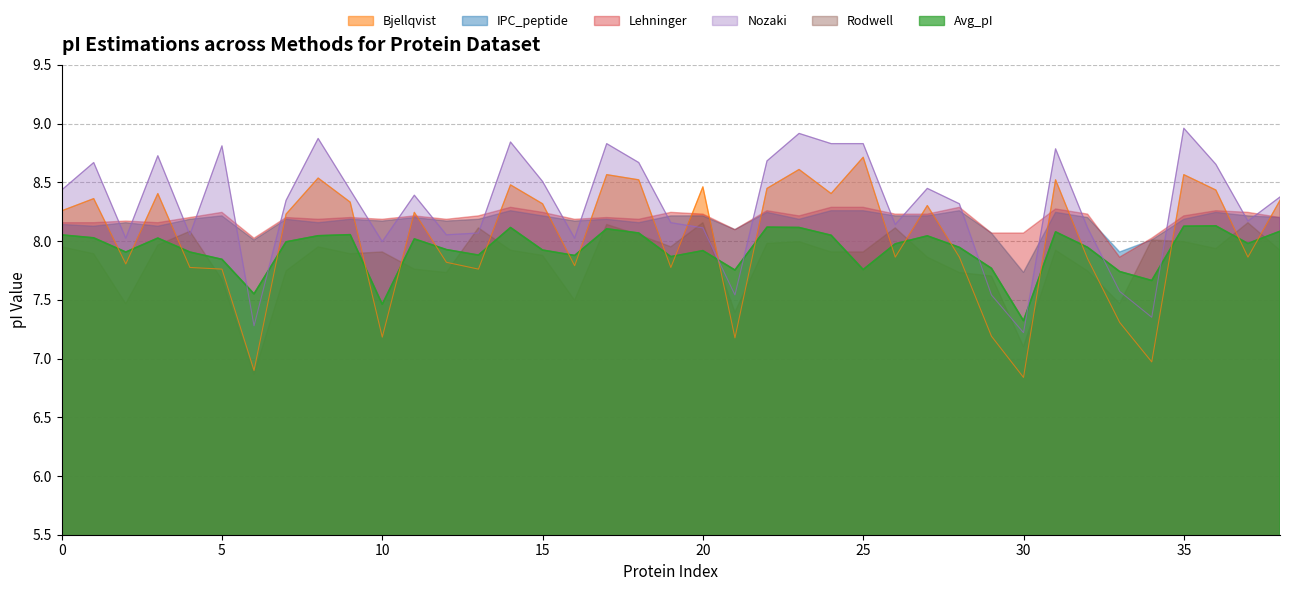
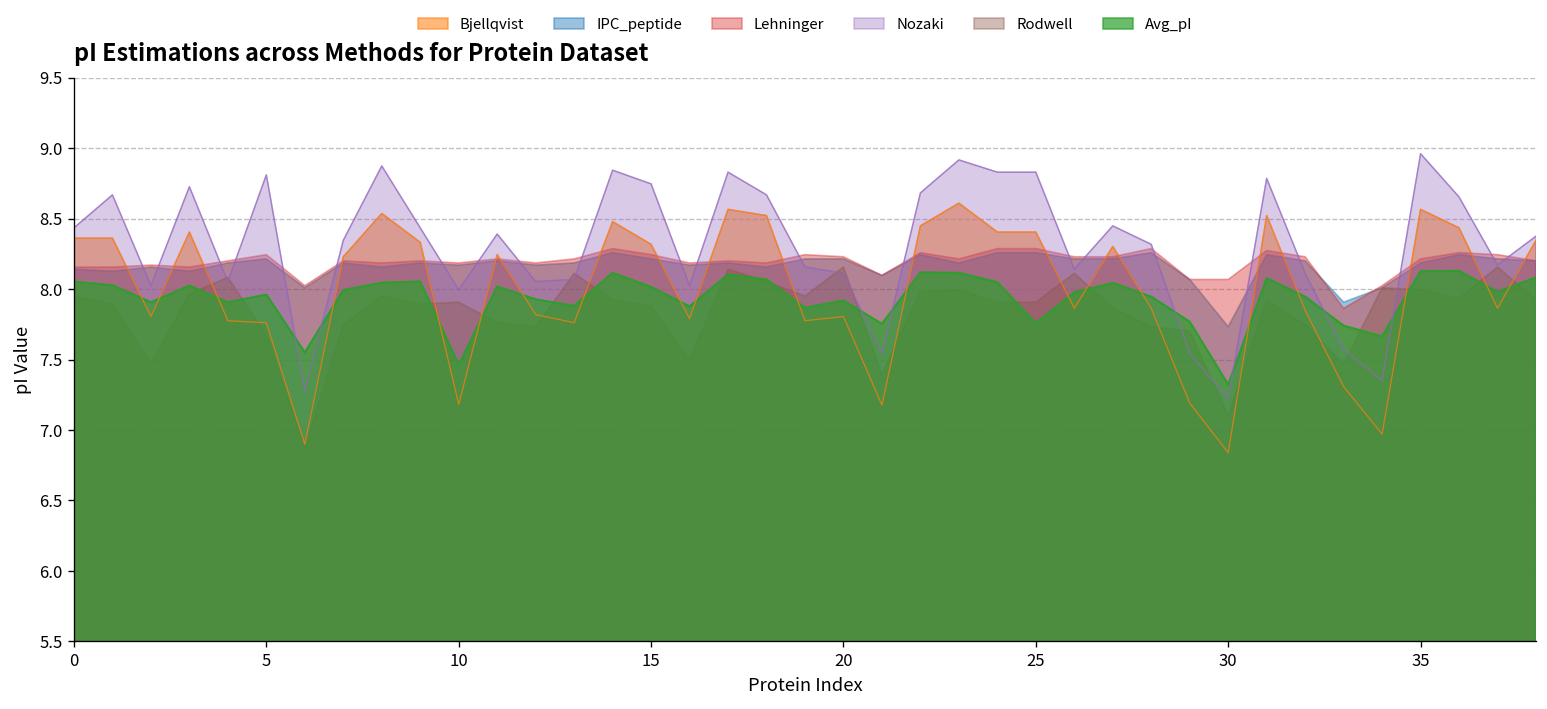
Bjellqvist, 0: 8.26 -> 8.36
Avg_pI, 5: 7.84 -> 7.96
Nozaki, 15: 8.51 -> 8.75
Avg_pI, 15: 7.92 -> 8.02
Bjellqvist, 20: 8.46 -> 7.81
Bjellqvist, 25: 8.71 -> 8.40
